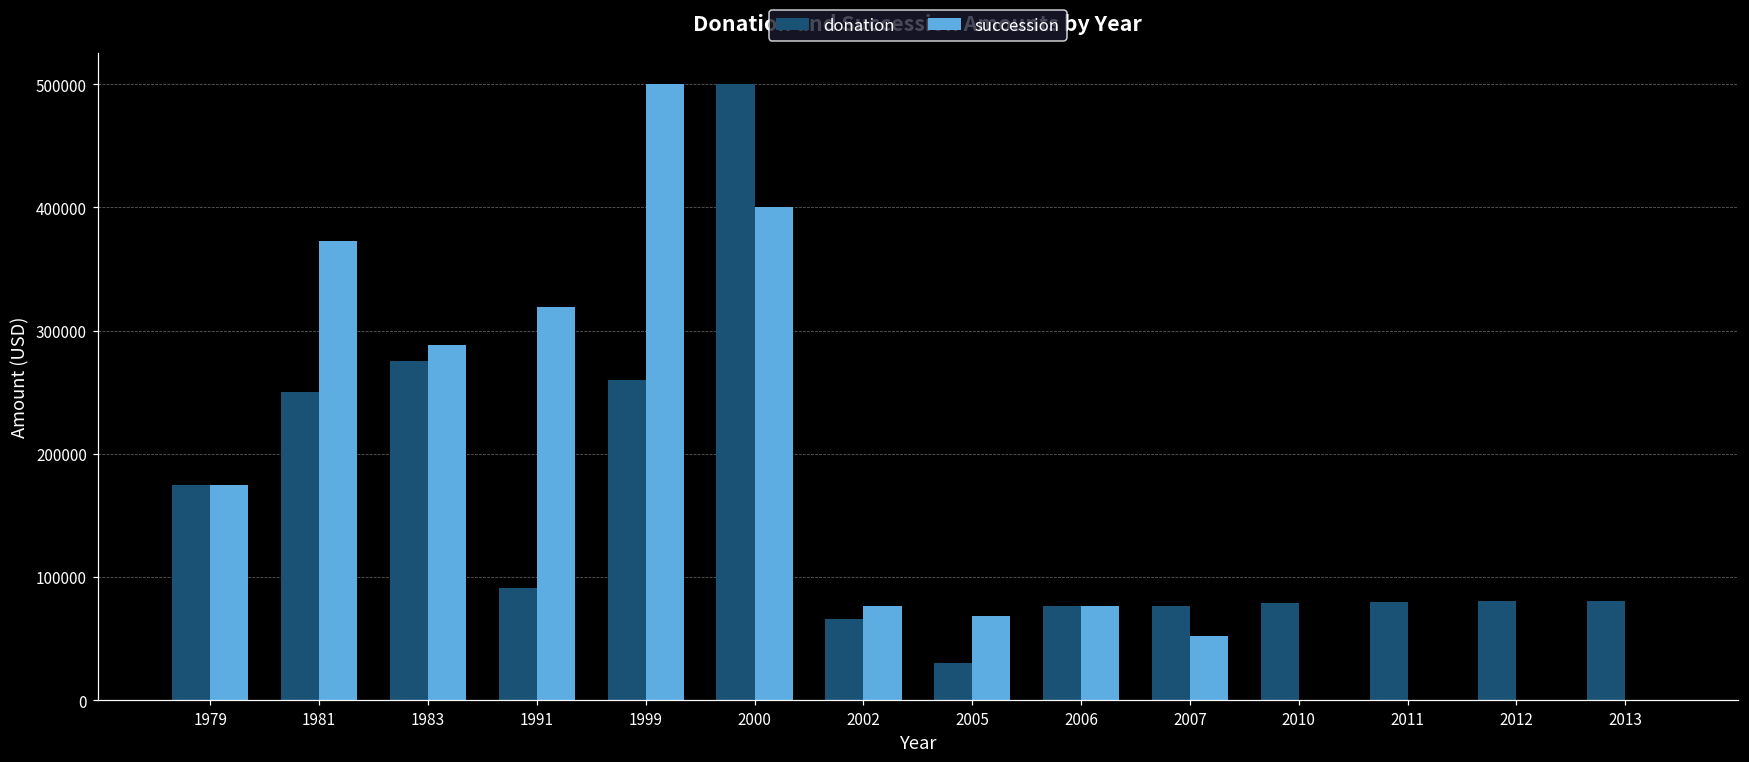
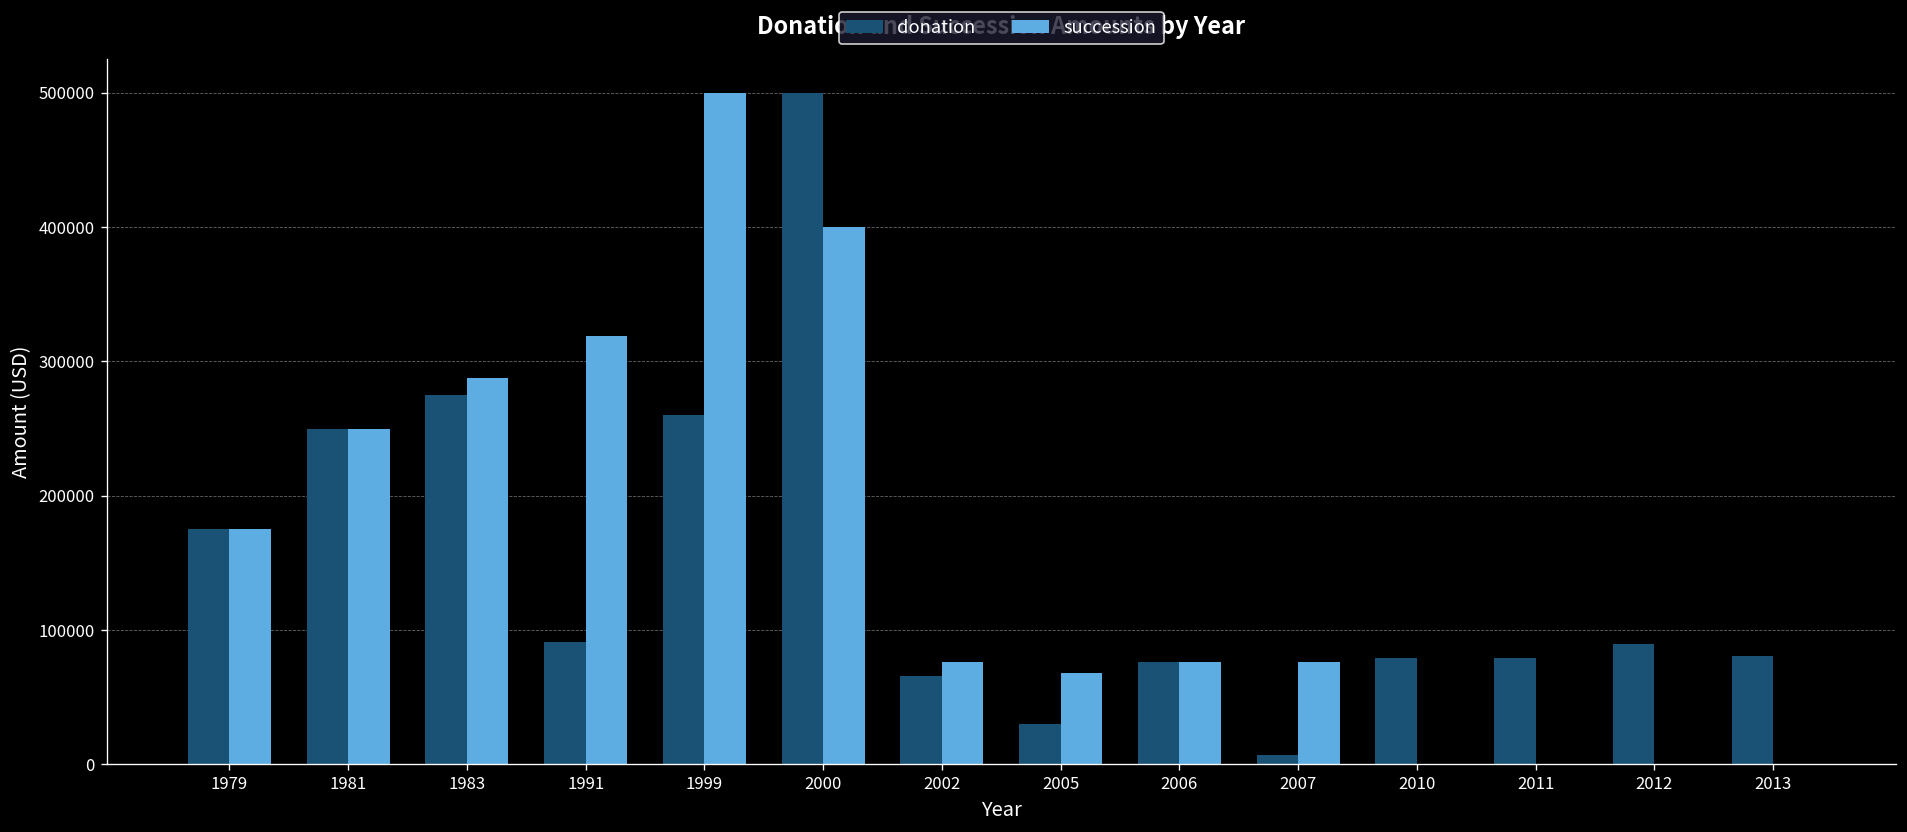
succession, 1981: 373000 -> 250000
donation, 2007: 76000 -> 7000
succession, 2007: 52000 -> 76000
donation, 2012: 81000 -> 89000
